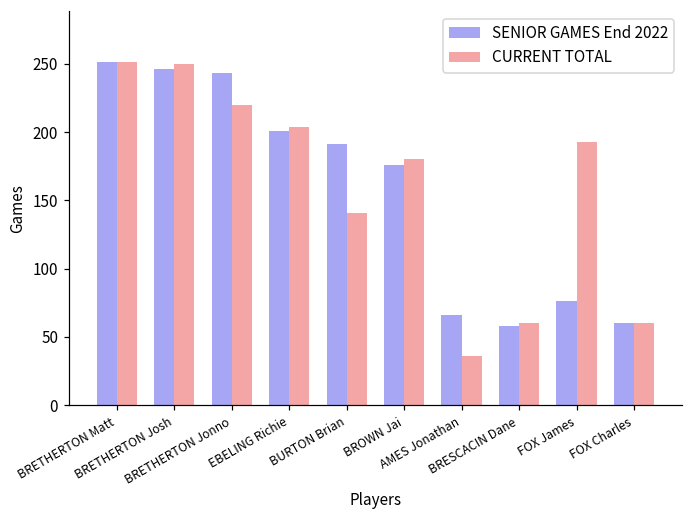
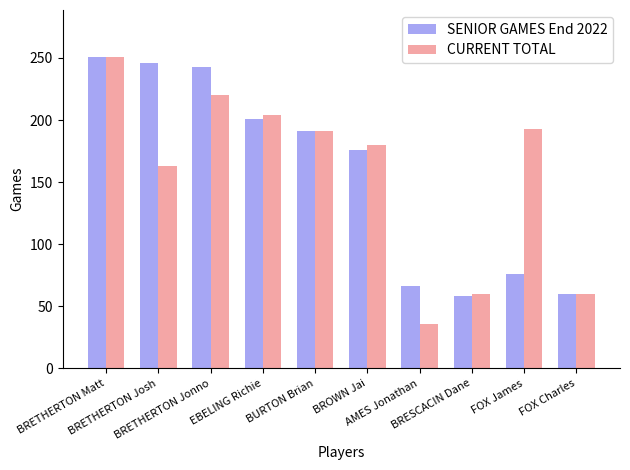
CURRENT TOTAL, BRETHERTON Josh: 250 -> 163
CURRENT TOTAL, BURTON Brian: 141 -> 191
